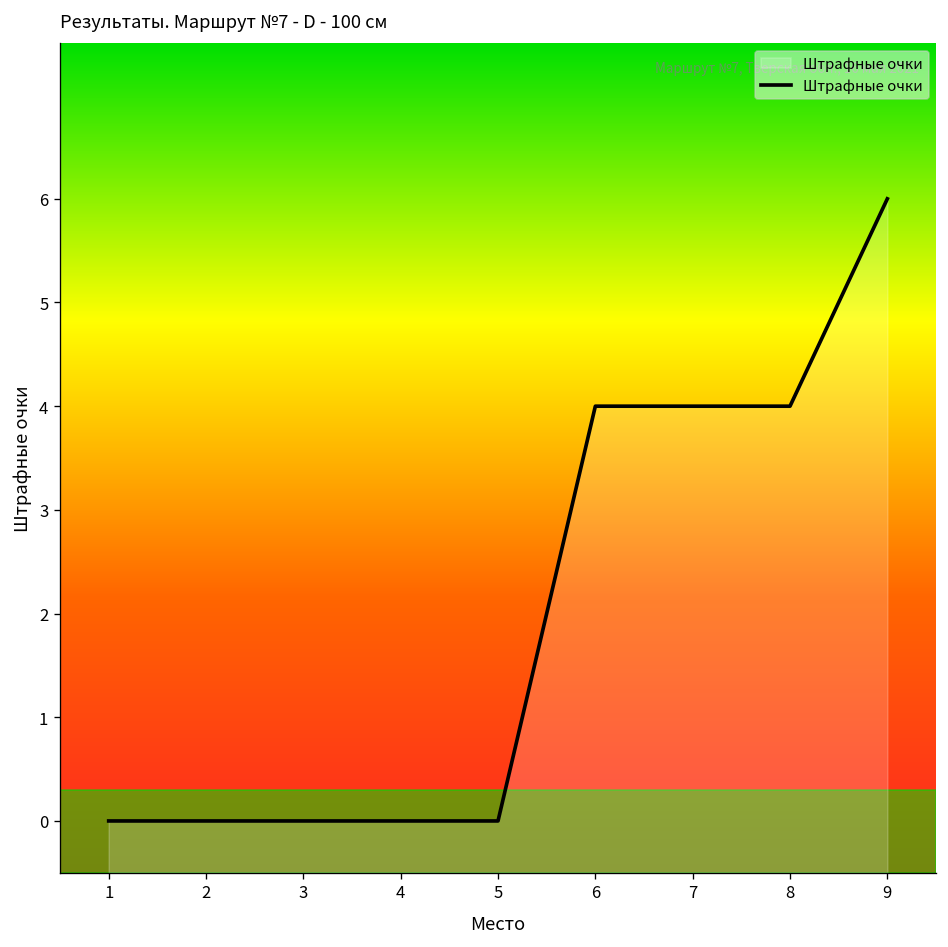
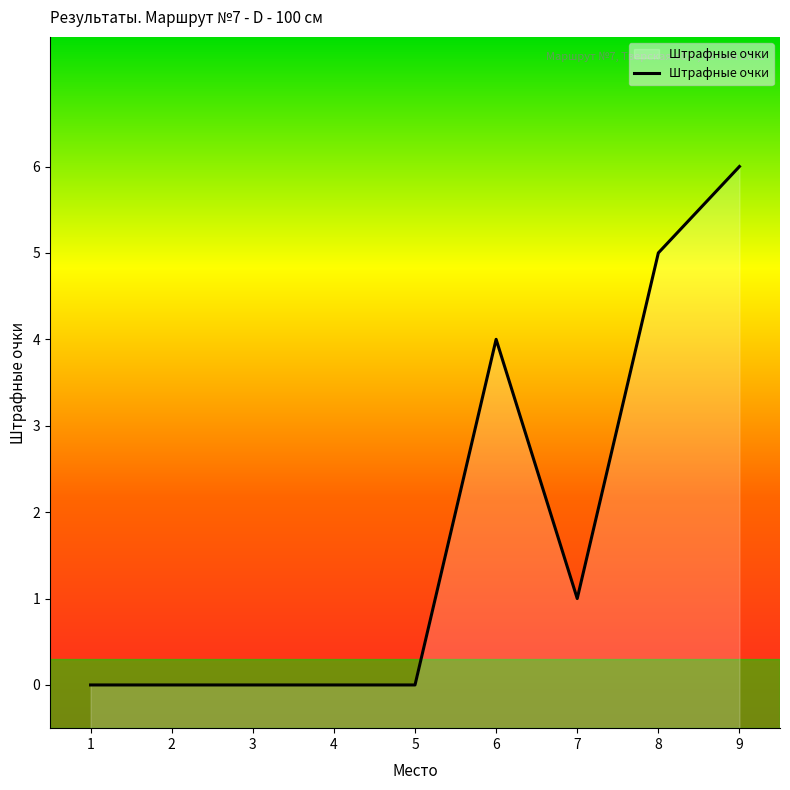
7: 4 -> 1
8: 4 -> 5
